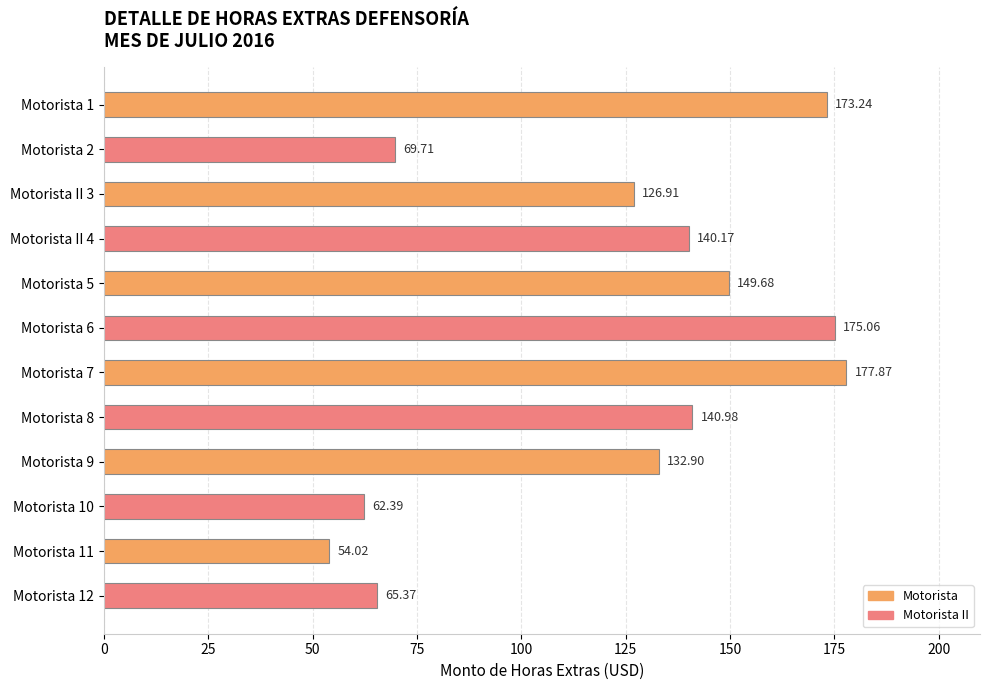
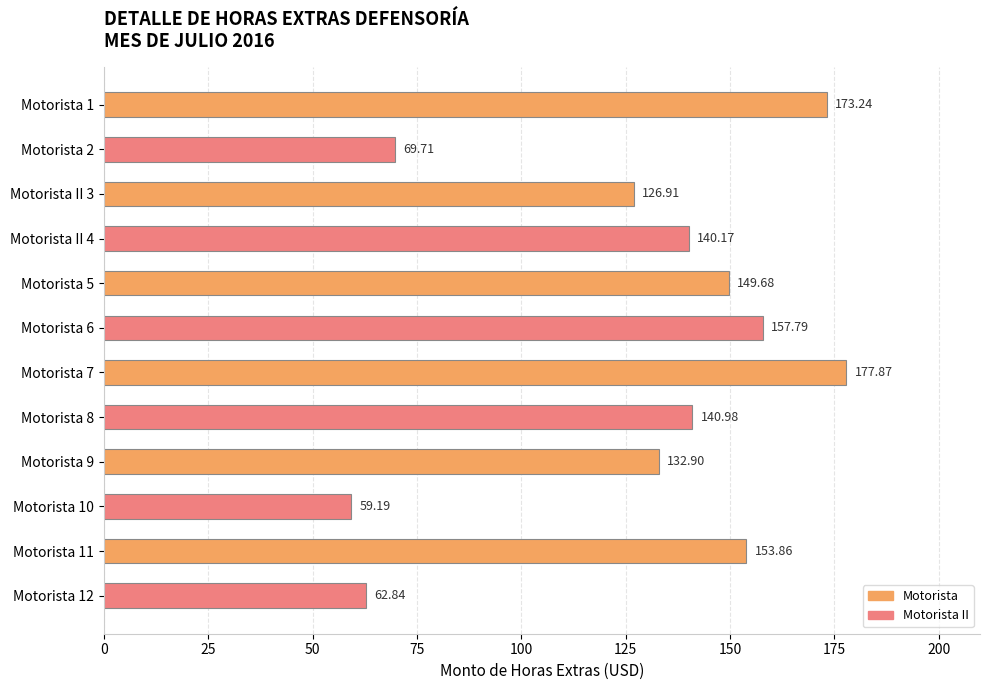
Motorista 6: 175.06 -> 157.79
Motorista 10: 62.39 -> 59.19
Motorista 11: 54.02 -> 153.86
Motorista 12: 65.37 -> 62.84
